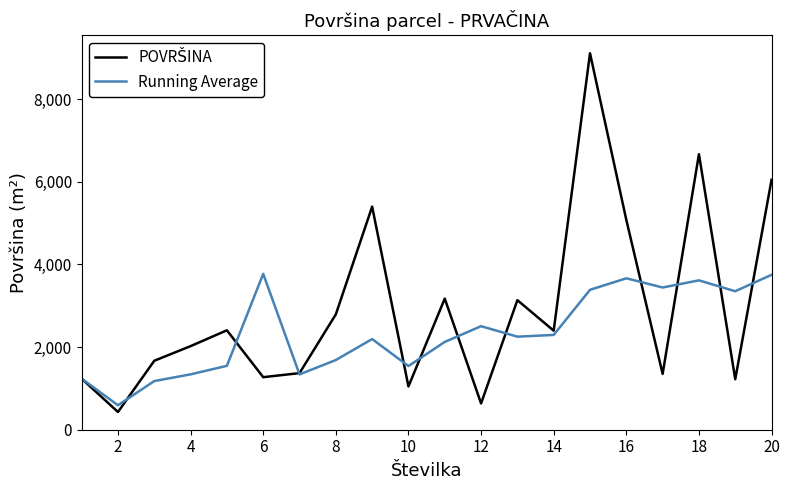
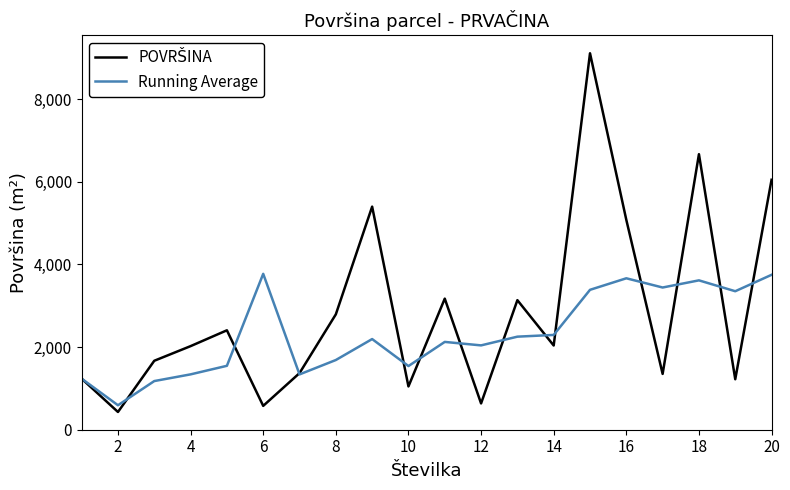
POVRŠINA, 6: 1,300 -> 600
Running Average, 12: 2,500 -> 2,000
POVRŠINA, 14: 2,400 -> 2,000
